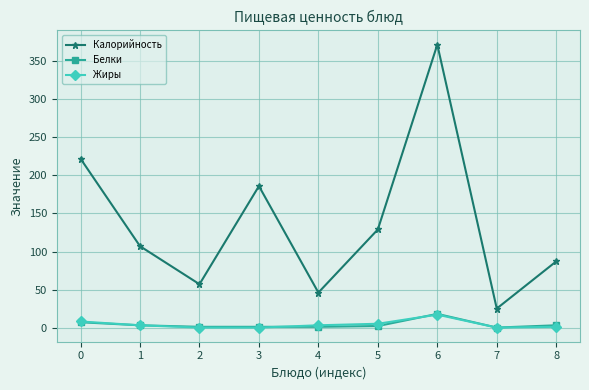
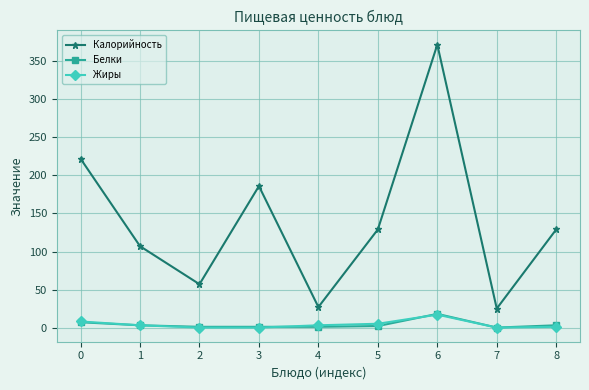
Калорийность, 4: 50 -> 30
Калорийность, 8: 90 -> 130
